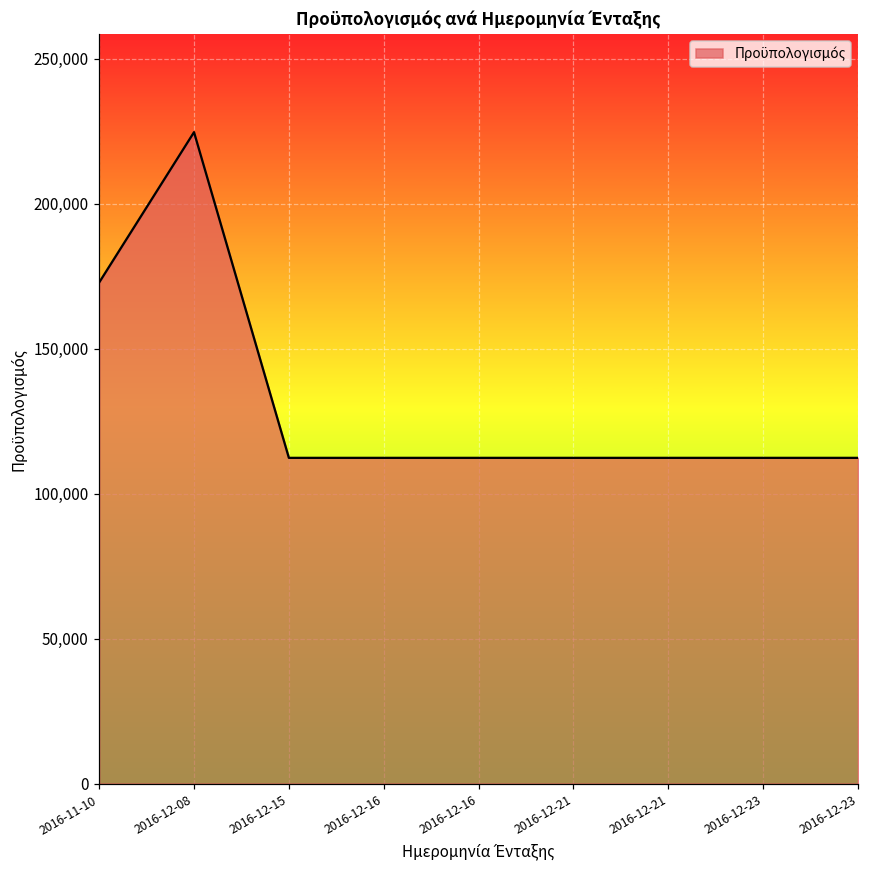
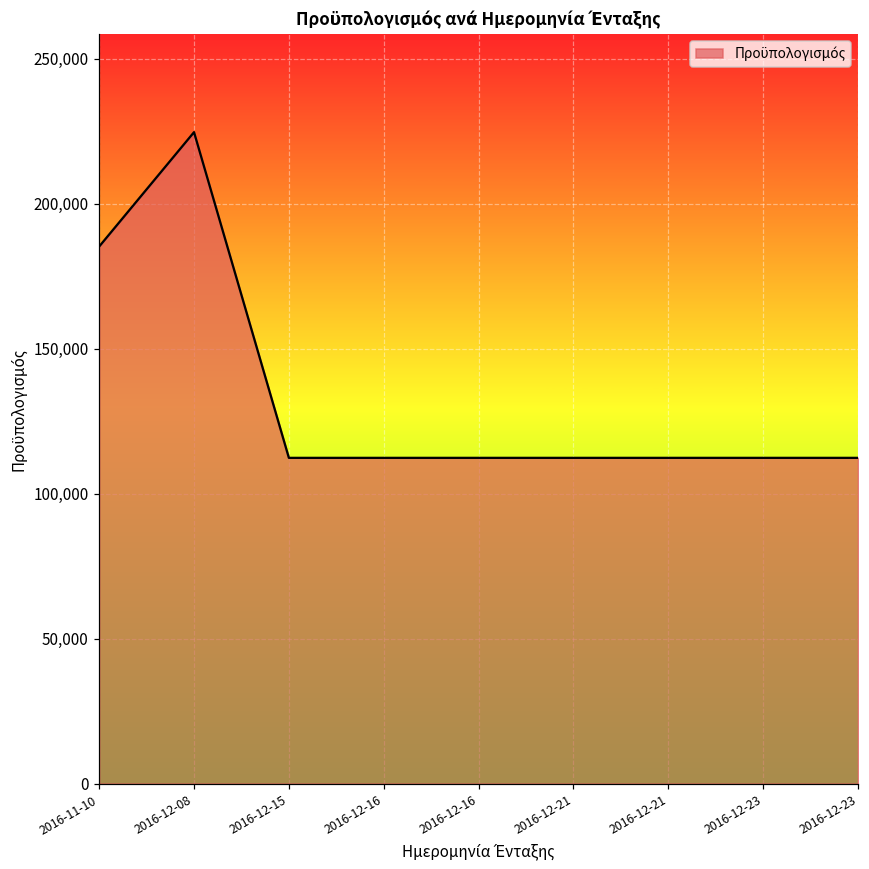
2016-11-10: 173,000 -> 185,000
